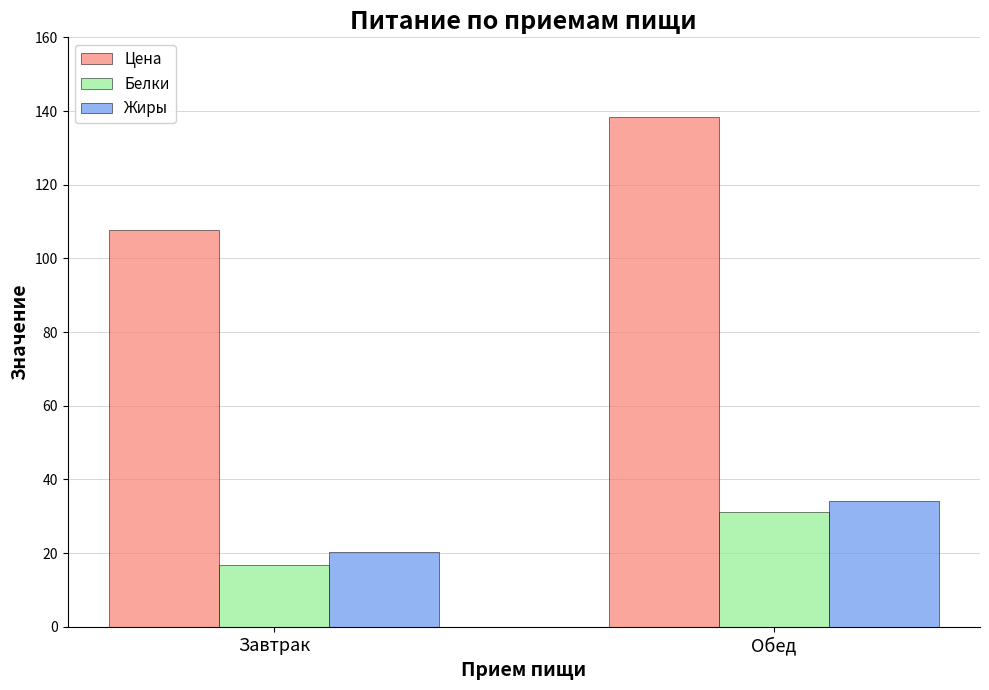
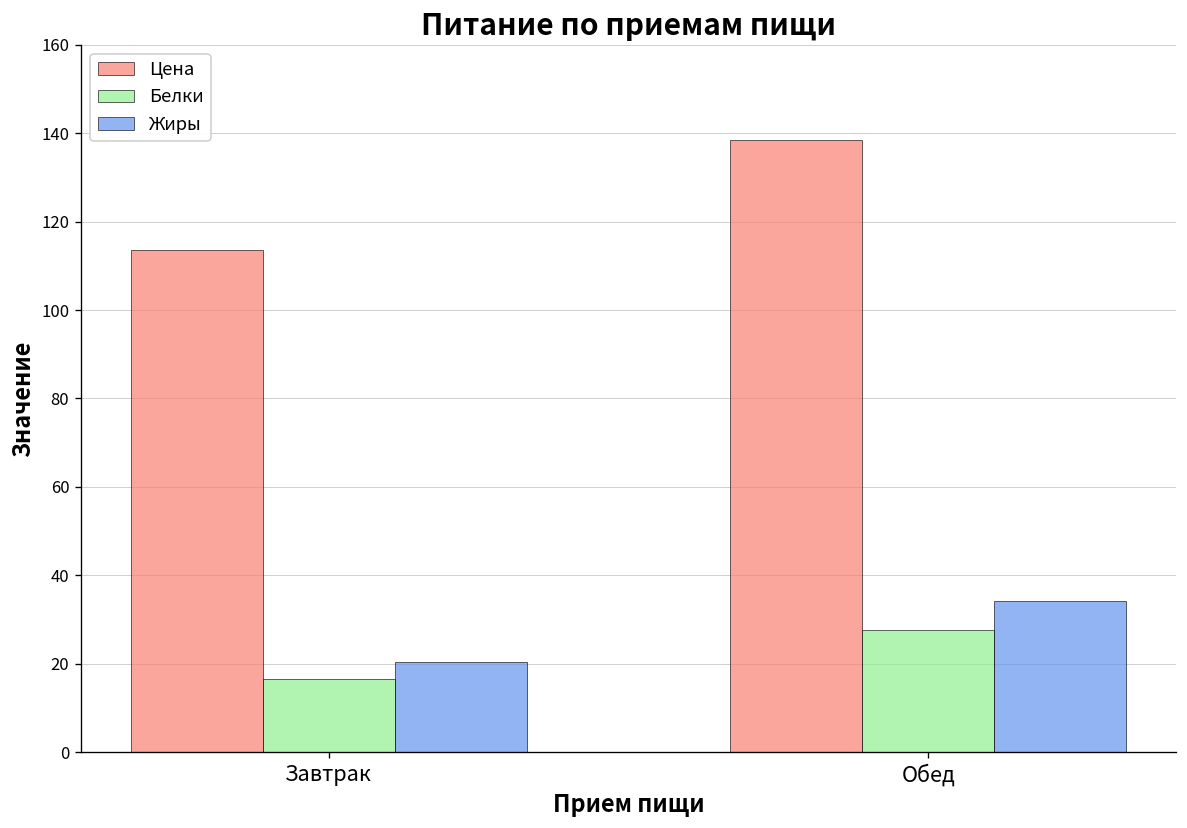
Цена, Завтрак: 108 -> 114
Белки, Обед: 31 -> 28
